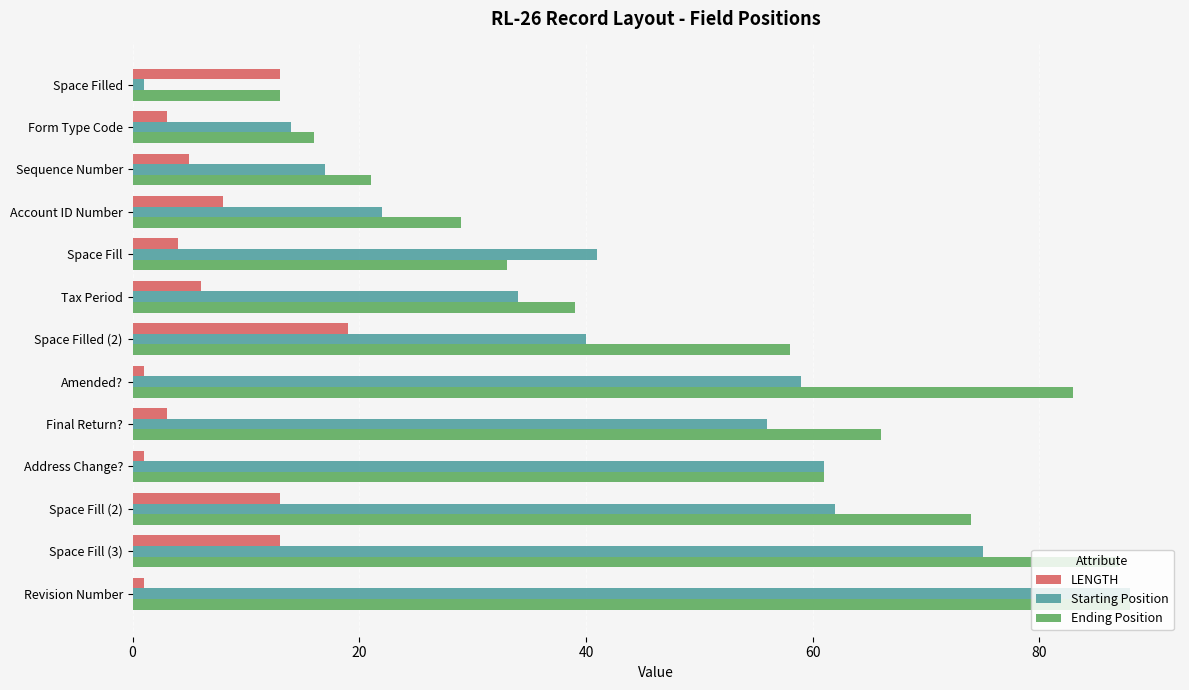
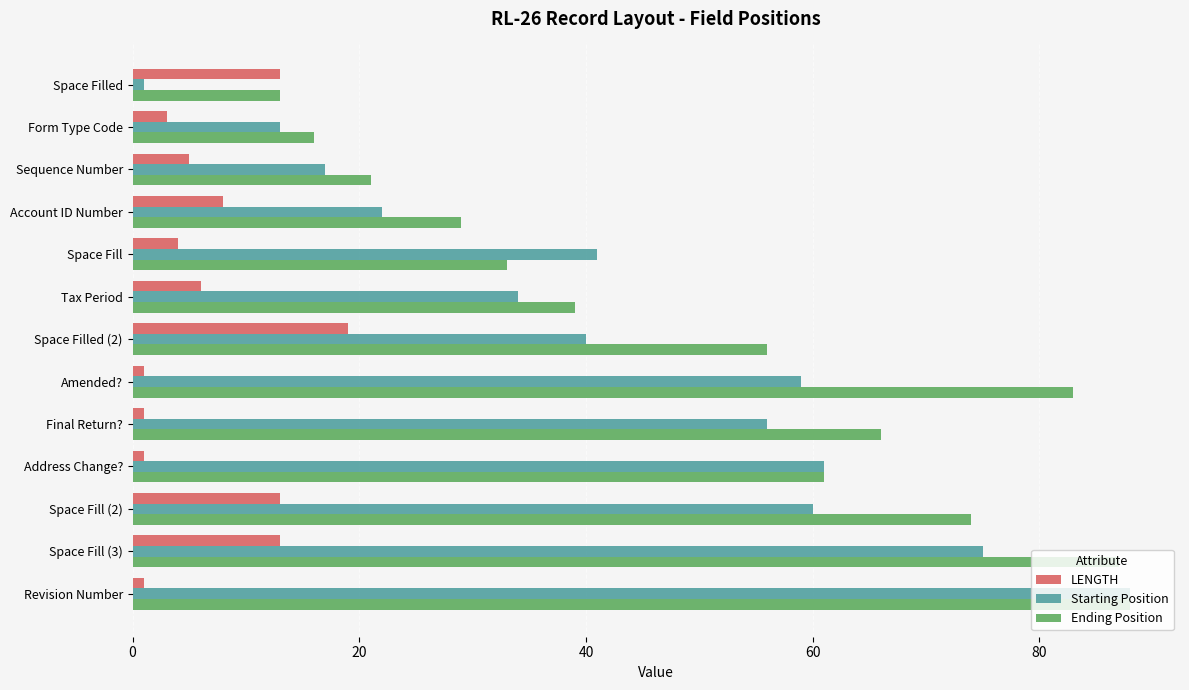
Starting Position, Form Type Code: 14 -> 13
Ending Position, Space Filled (2): 58 -> 56
LENGTH, Final Return?: 3 -> 1
Starting Position, Space Fill (2): 62 -> 60
